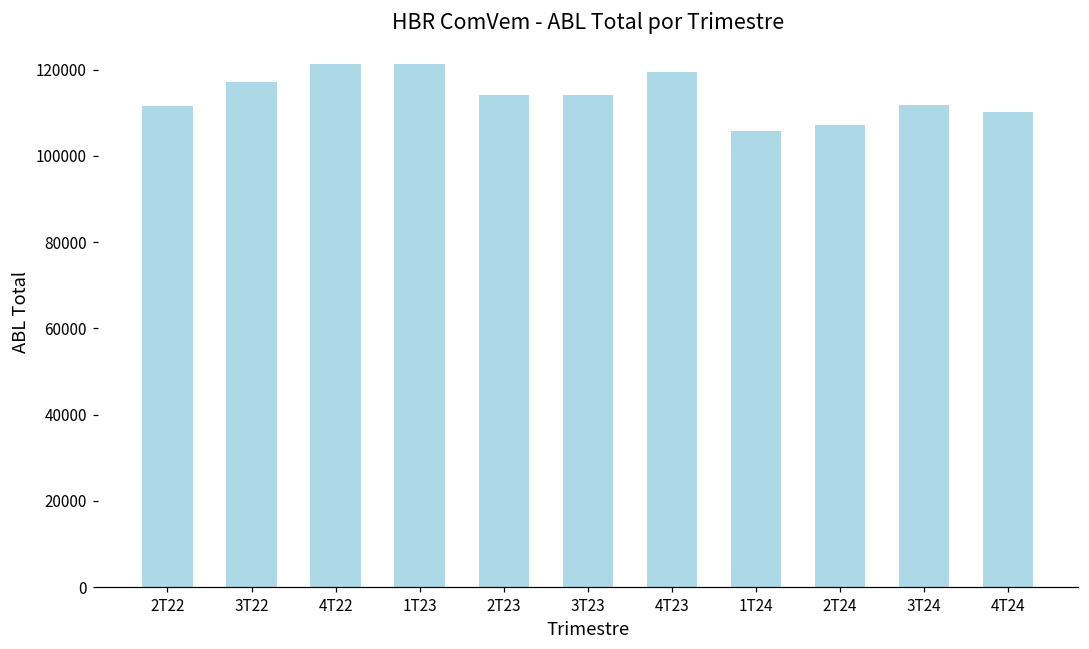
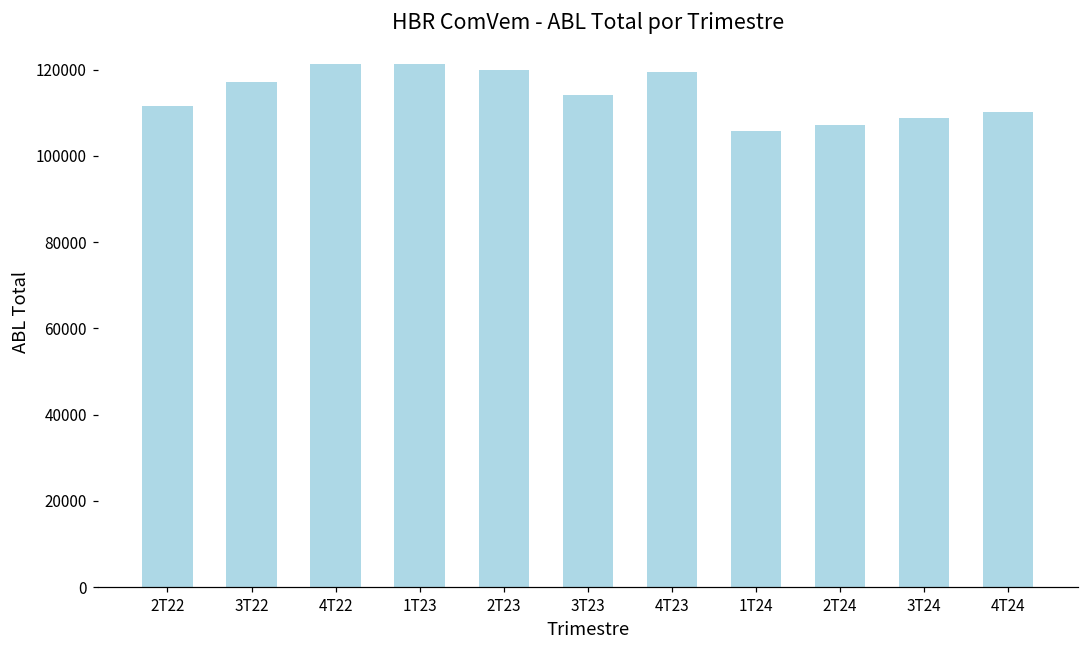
2T23: 114000 -> 120000
3T24: 112000 -> 109000
